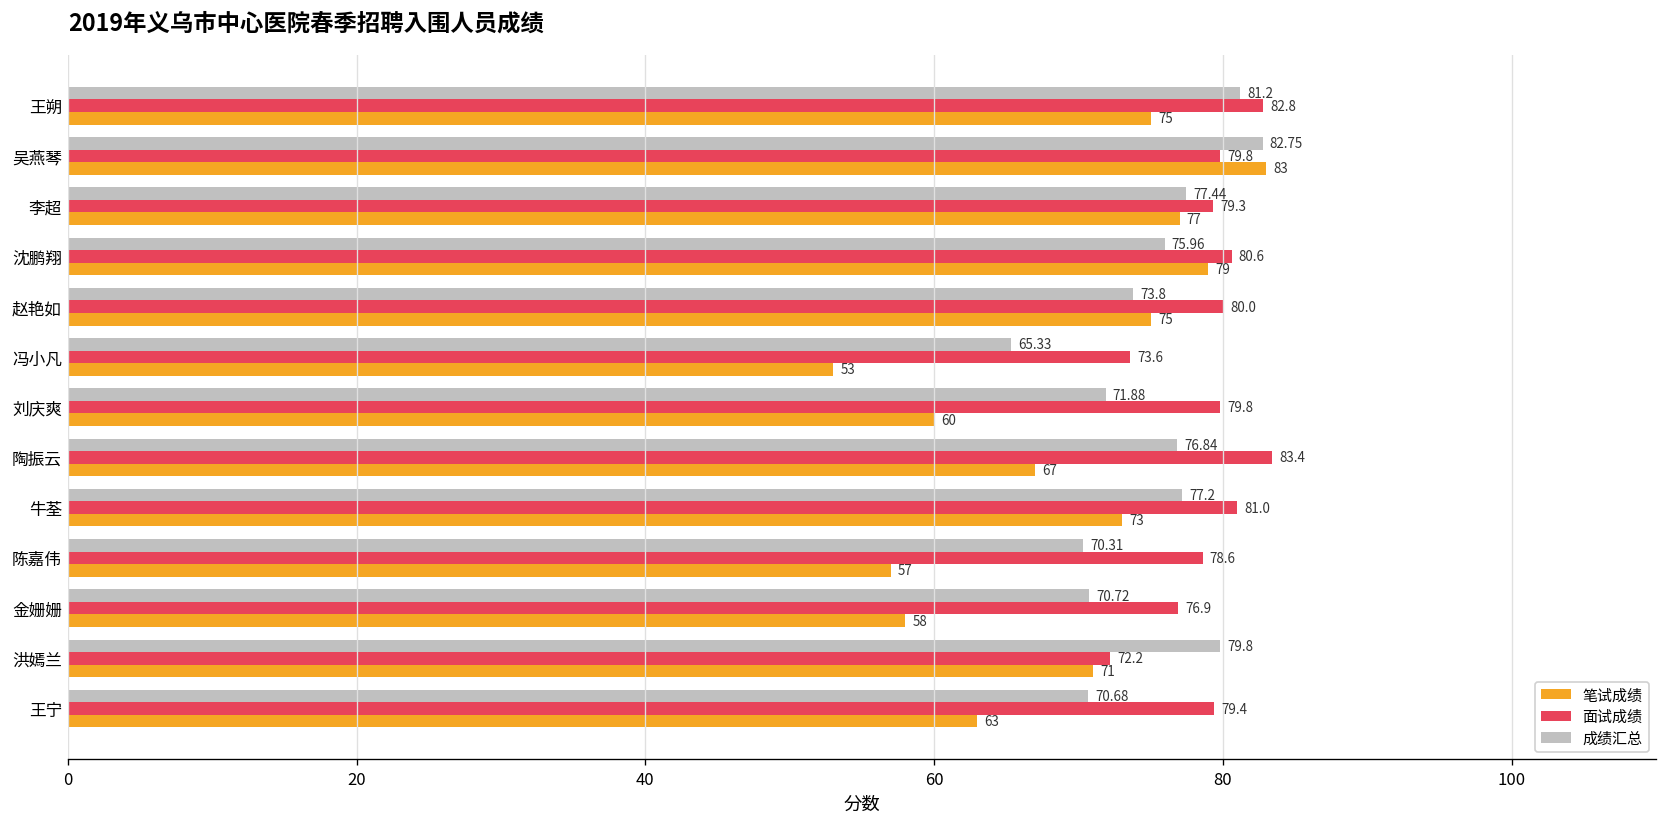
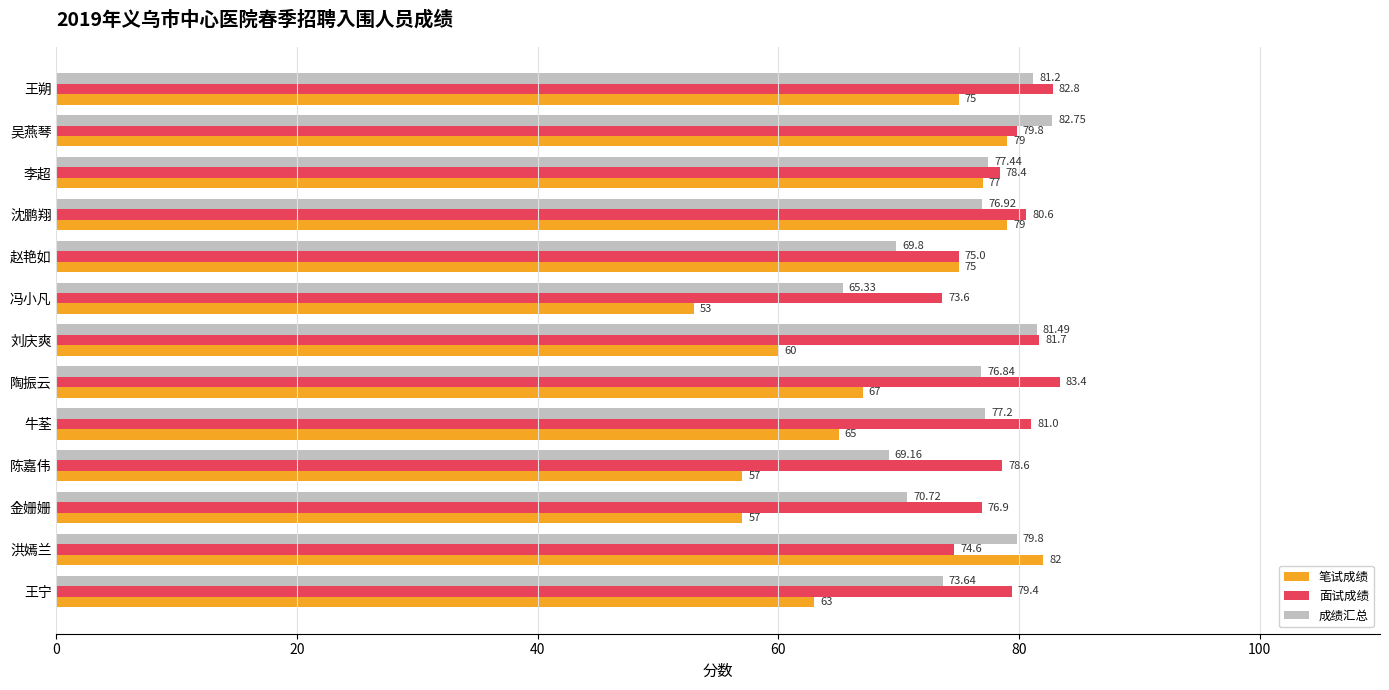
笔试成绩, 吴燕琴: 83 -> 79
面试成绩, 李超: 79.3 -> 78.4
成绩汇总, 沈鹏翔: 75.96 -> 76.92
成绩汇总, 赵艳如: 73.8 -> 69.8
面试成绩, 赵艳如: 80.0 -> 75.0
成绩汇总, 刘庆爽: 71.88 -> 81.49
面试成绩, 刘庆爽: 79.8 -> 81.7
笔试成绩, 牛荃: 73 -> 65
成绩汇总, 陈嘉伟: 70.31 -> 69.16
笔试成绩, 金姗姗: 58 -> 57
面试成绩, 洪嫣兰: 72.2 -> 74.6
笔试成绩, 洪嫣兰: 71 -> 82
成绩汇总, 王宁: 70.68 -> 73.64
